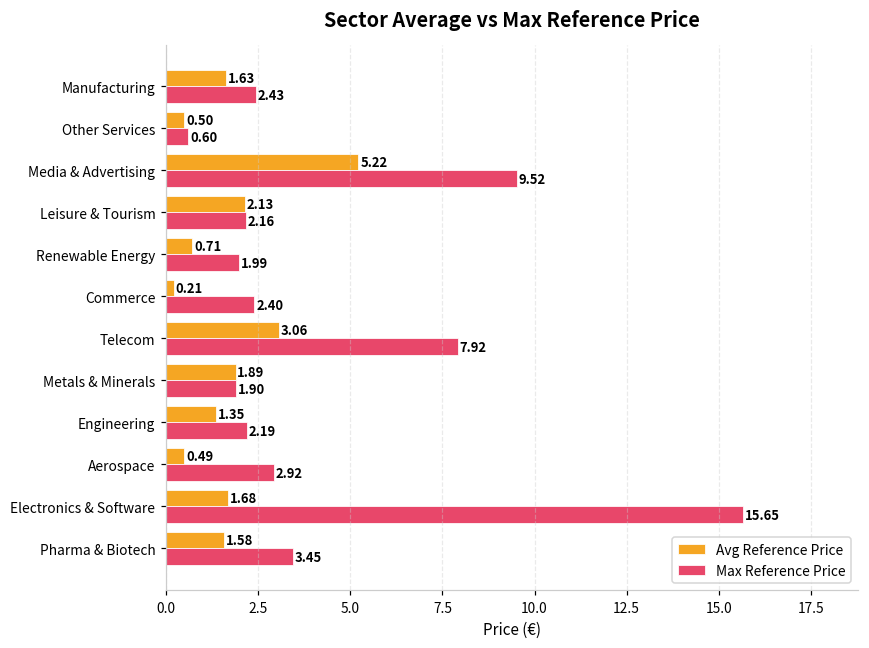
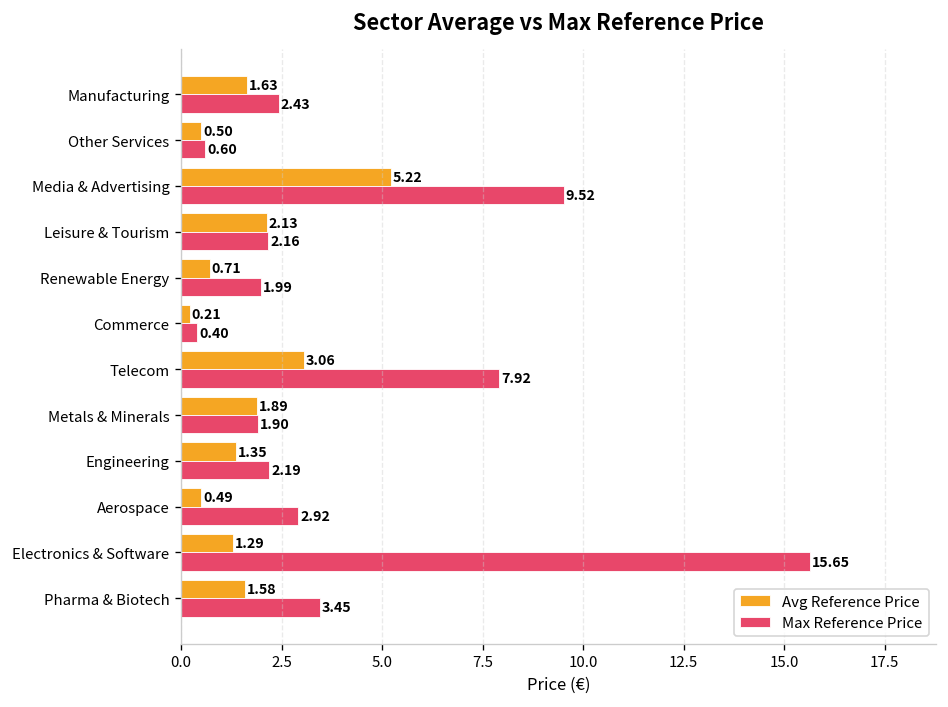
Max Reference Price, Commerce: 2.40 -> 0.40
Avg Reference Price, Electronics & Software: 1.68 -> 1.29
